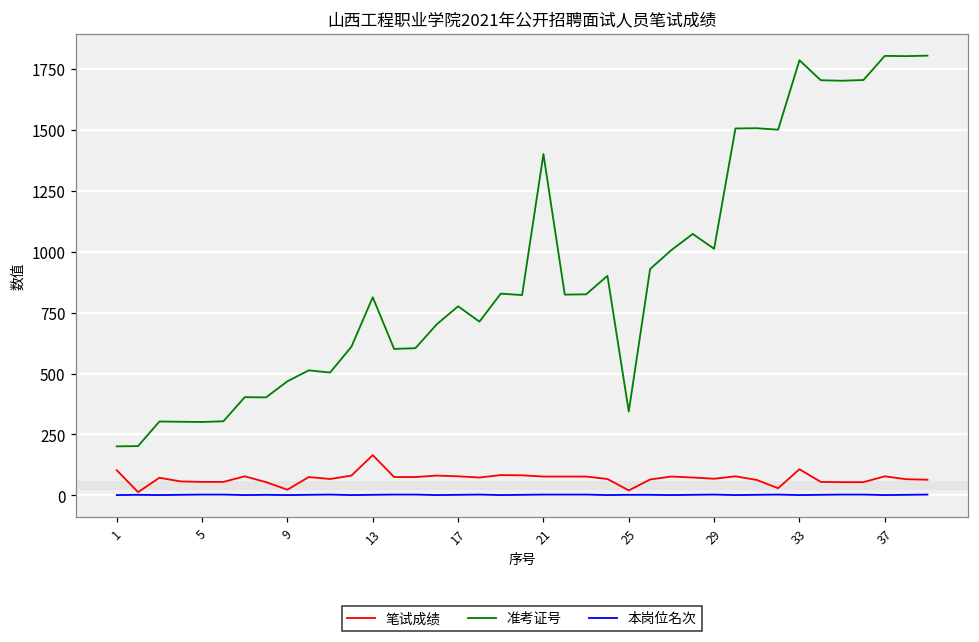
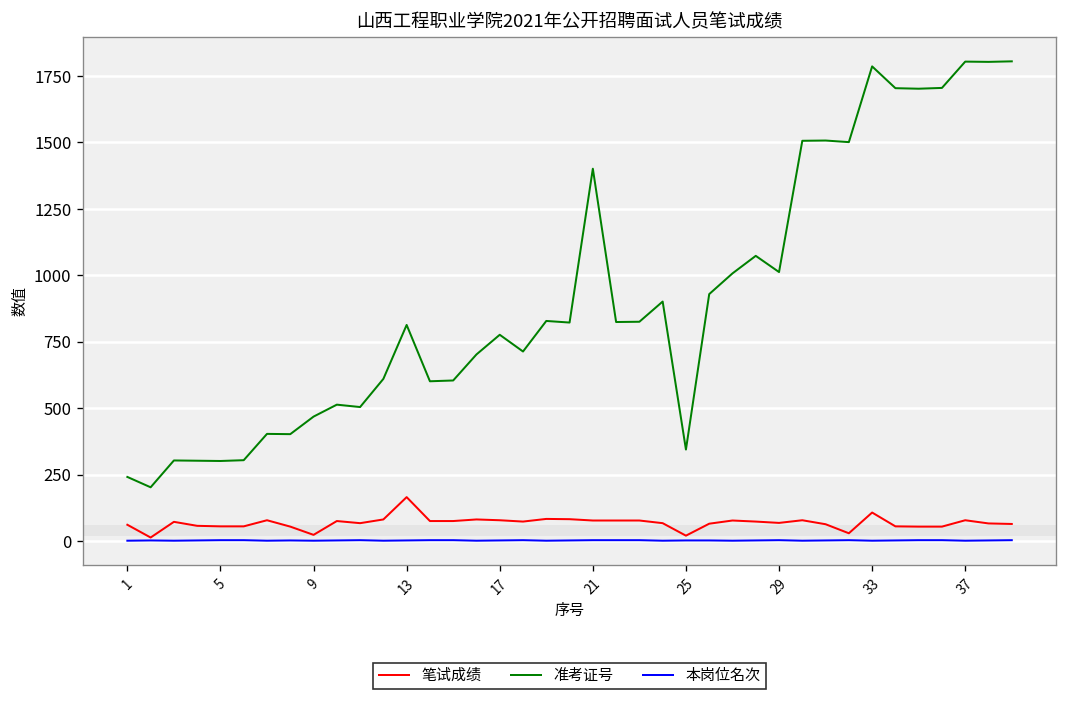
笔试成绩, 1: 100 -> 60
准考证号, 1: 200 -> 240
